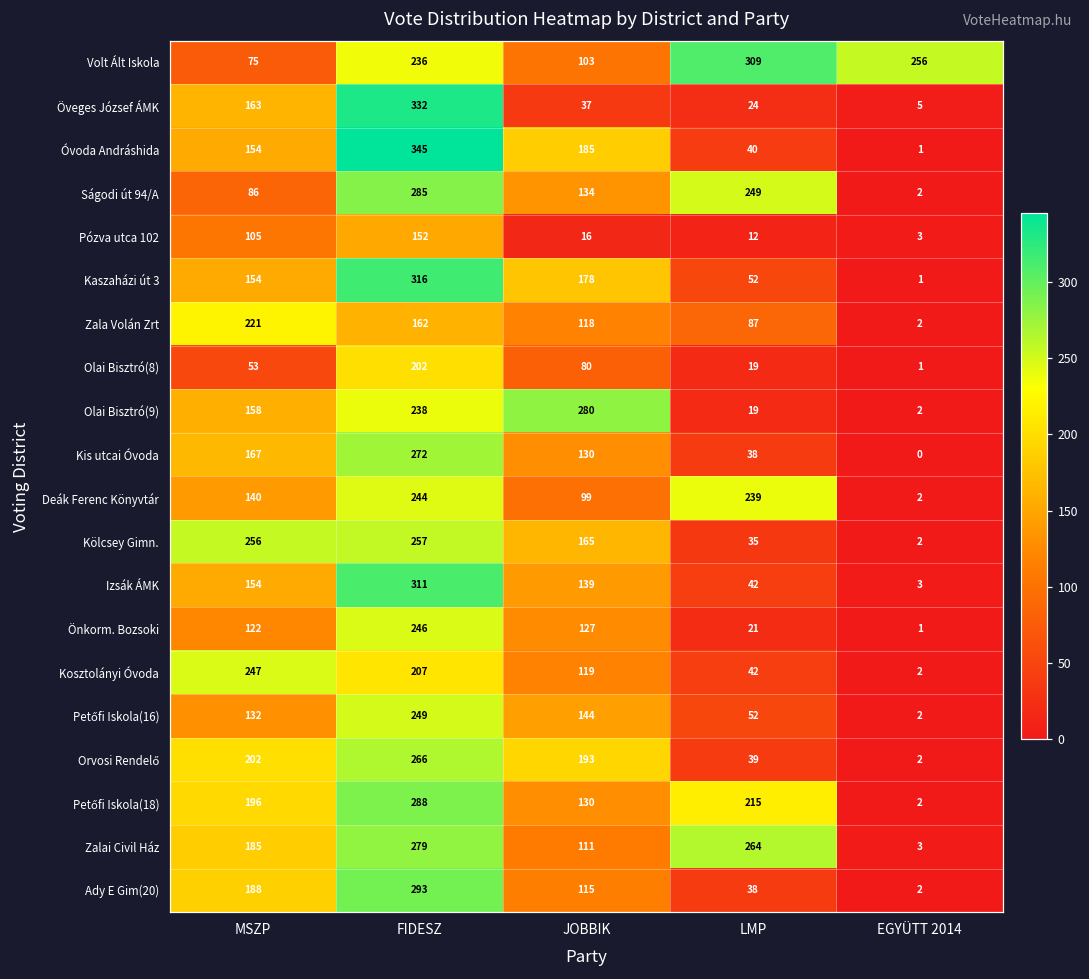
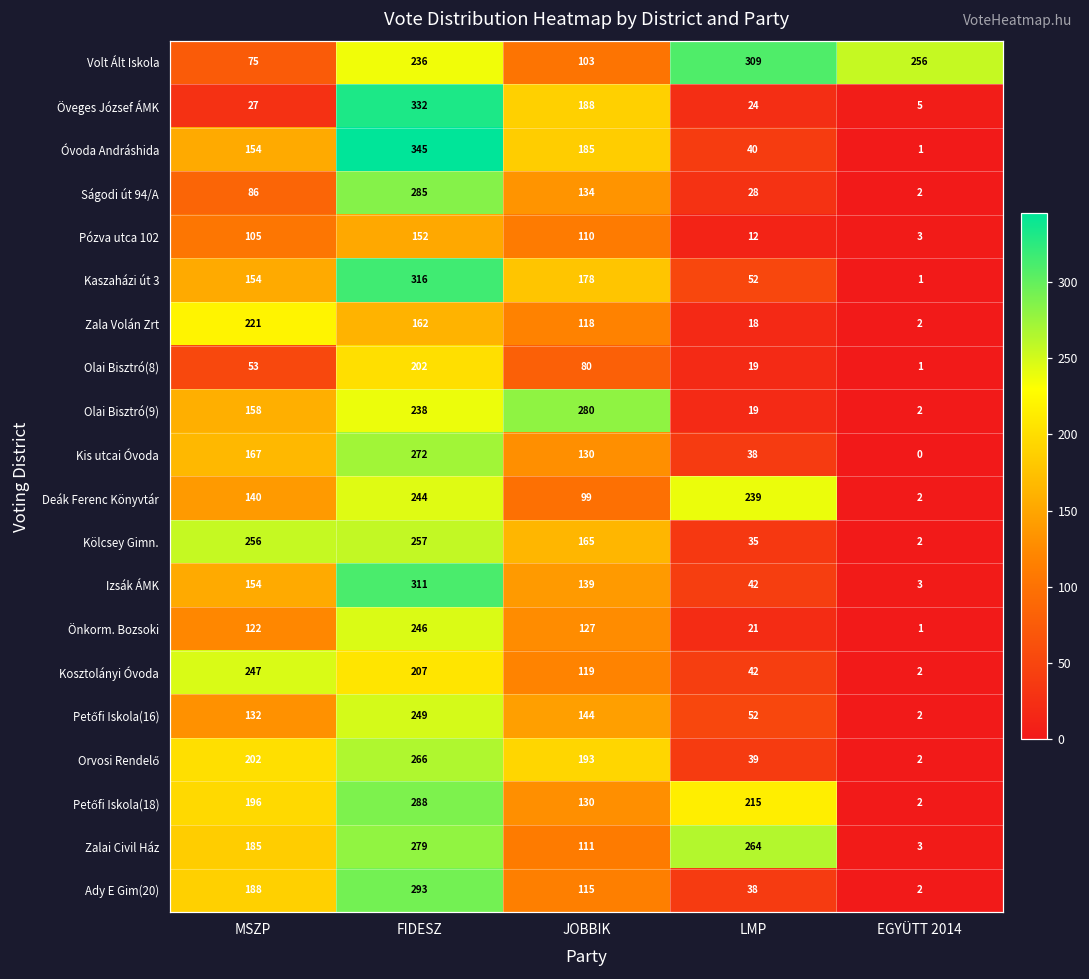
Öveges József ÁMK, MSZP: 163 -> 27
Öveges József ÁMK, JOBBIK: 37 -> 188
Ságodi út 94/A, LMP: 249 -> 28
Pózva utca 102, JOBBIK: 16 -> 110
Zala Volán Zrt, LMP: 87 -> 18
